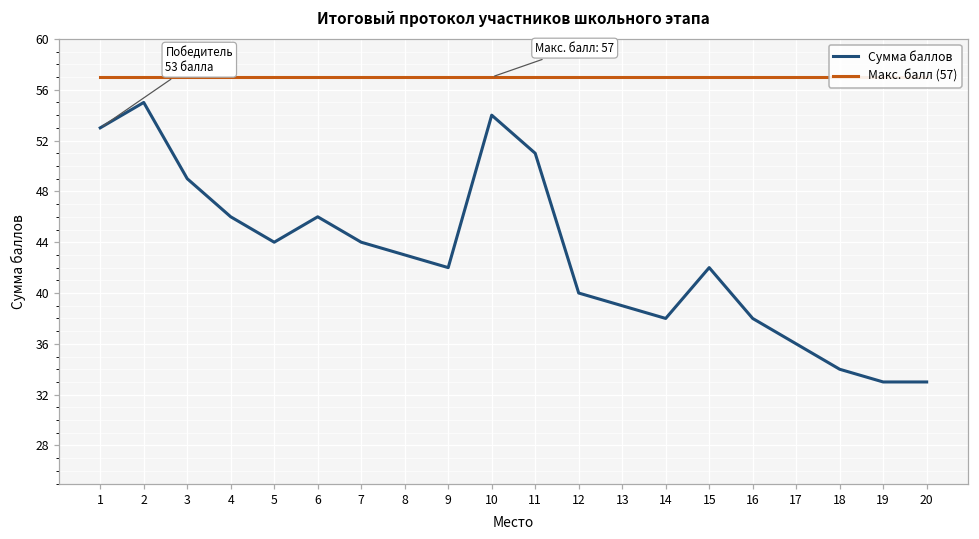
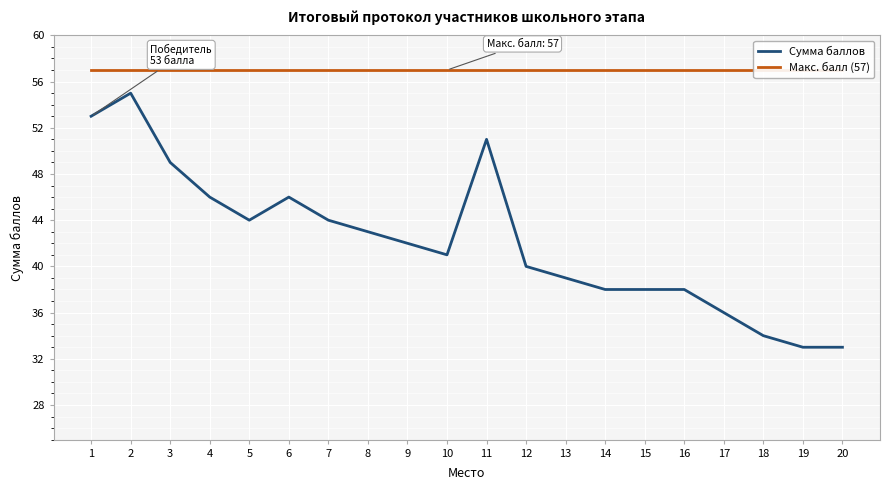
Сумма баллов, 10: 54 -> 41
Сумма баллов, 15: 42 -> 38
